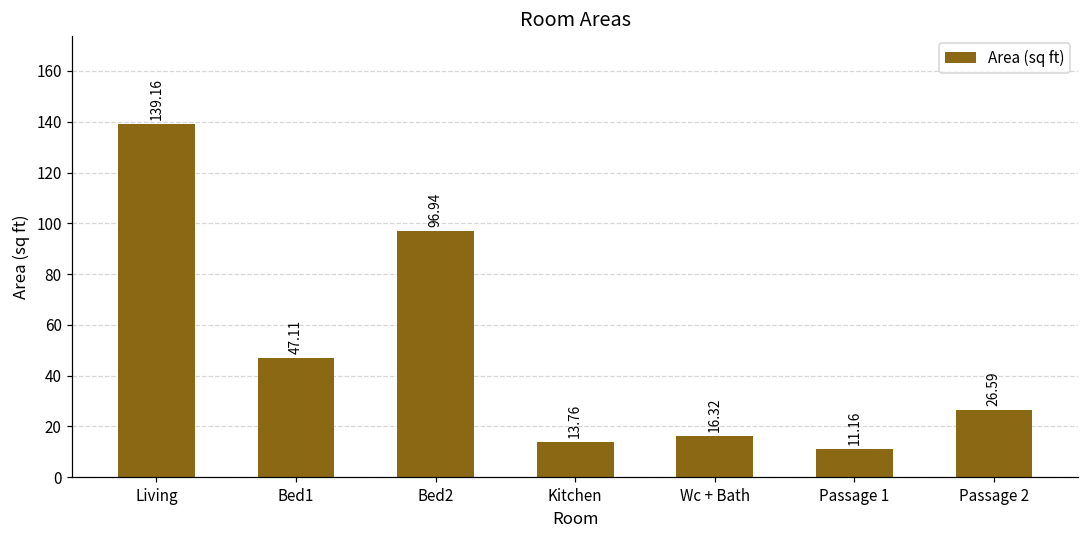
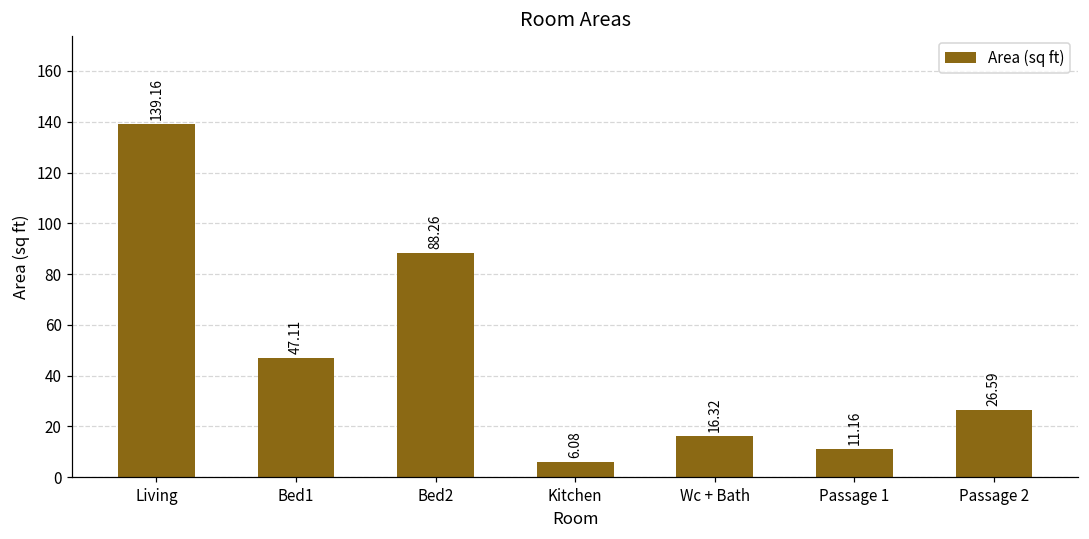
Bed2: 96.94 -> 88.26
Kitchen: 13.76 -> 6.08
